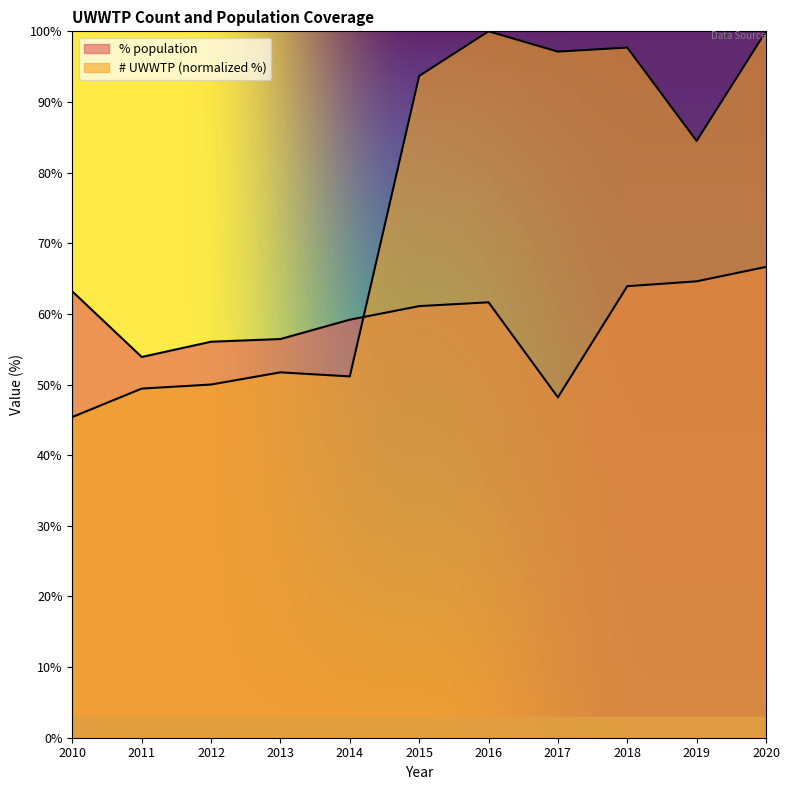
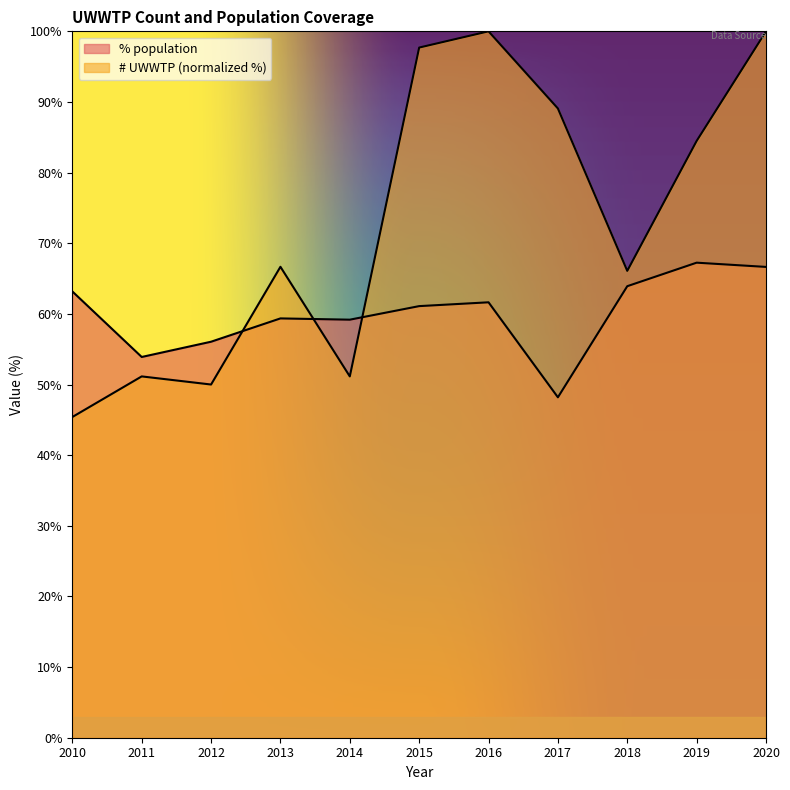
# UWWTP (normalized %), 2011: 49% -> 51%
% population, 2013: 56% -> 59%
# UWWTP (normalized %), 2013: 52% -> 67%
# UWWTP (normalized %), 2015: 94% -> 98%
# UWWTP (normalized %), 2017: 97% -> 89%
# UWWTP (normalized %), 2018: 98% -> 66%
% population, 2019: 65% -> 67%
